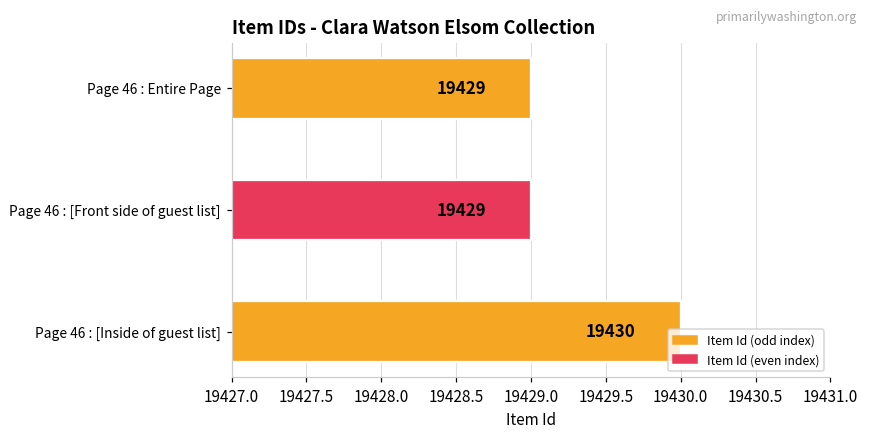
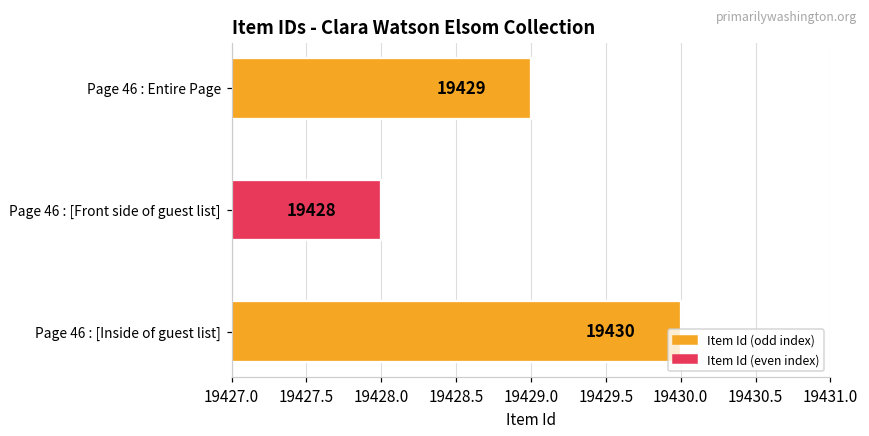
Page 46 : [Front side of guest list]: 19429 -> 19428
